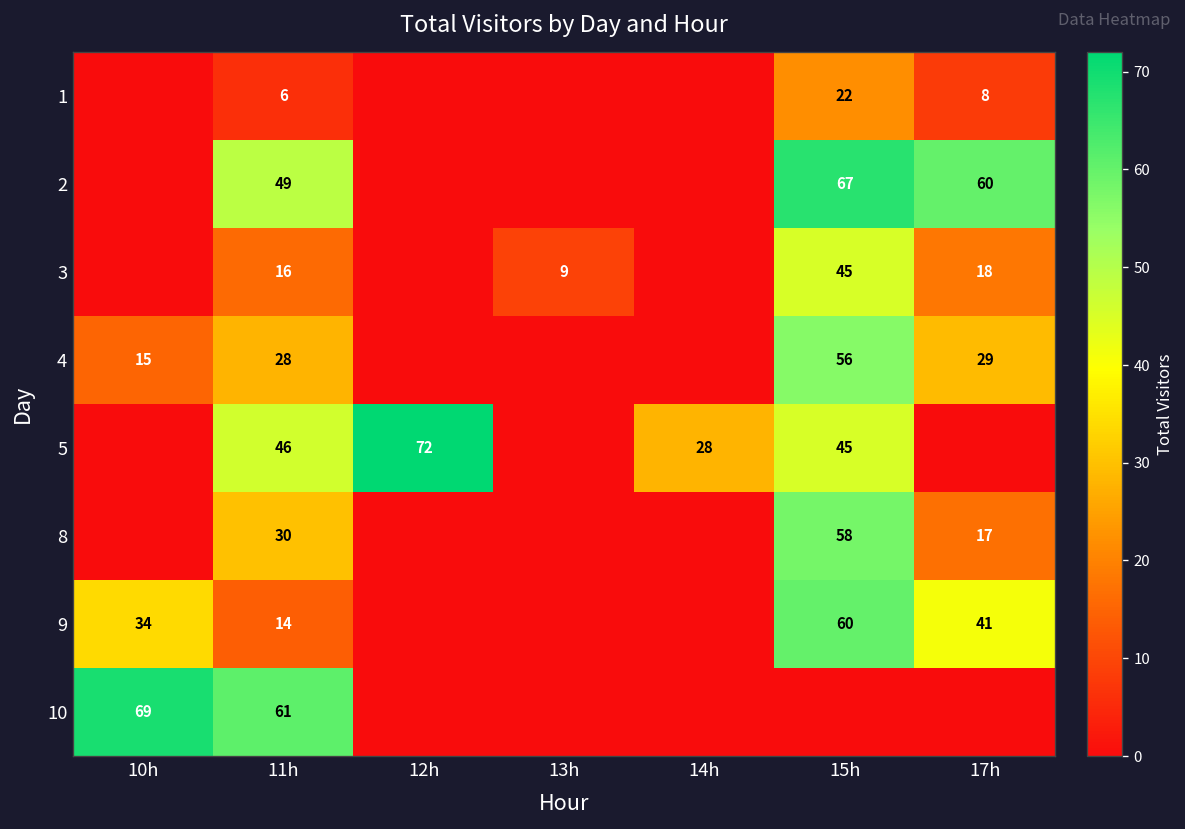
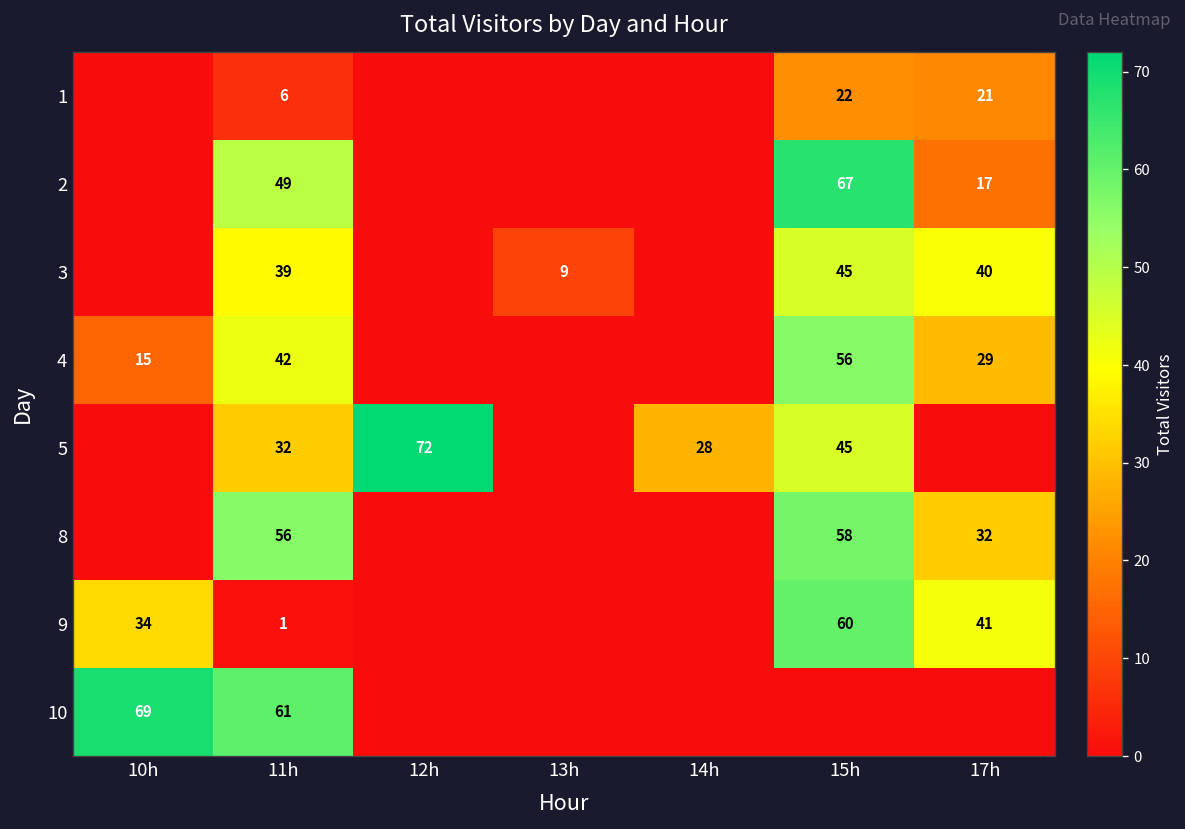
1, 17h: 8 -> 21
2, 17h: 60 -> 17
3, 11h: 16 -> 39
3, 17h: 18 -> 40
4, 11h: 28 -> 42
5, 11h: 46 -> 32
8, 11h: 30 -> 56
8, 17h: 17 -> 32
9, 11h: 14 -> 1
